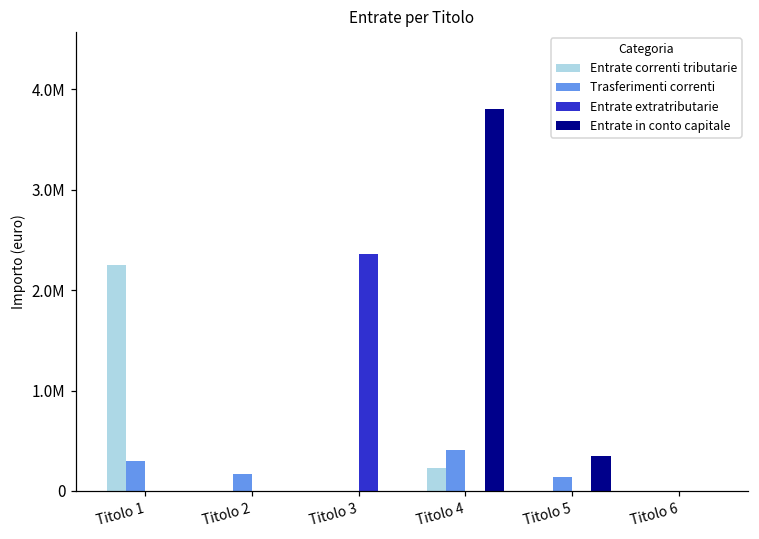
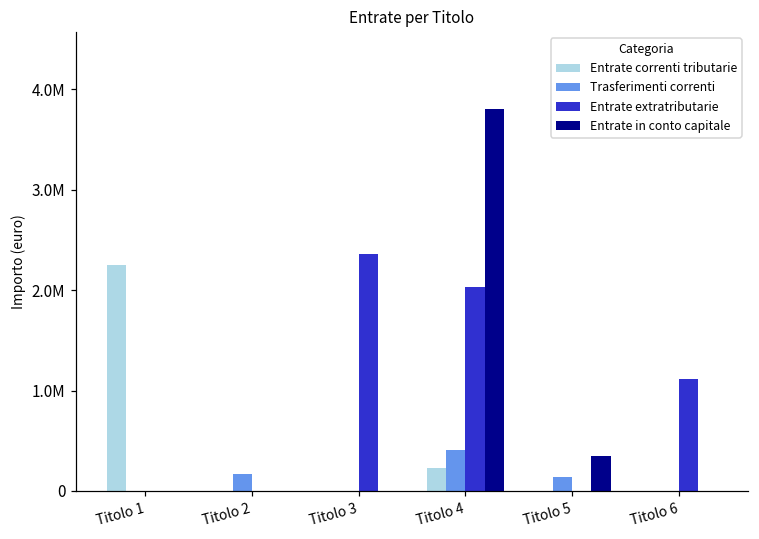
Trasferimenti correnti, Titolo 1: 300000 -> 0
Entrate extratributarie, Titolo 4: 0 -> 2000000
Entrate extratributarie, Titolo 6: 0 -> 1100000
